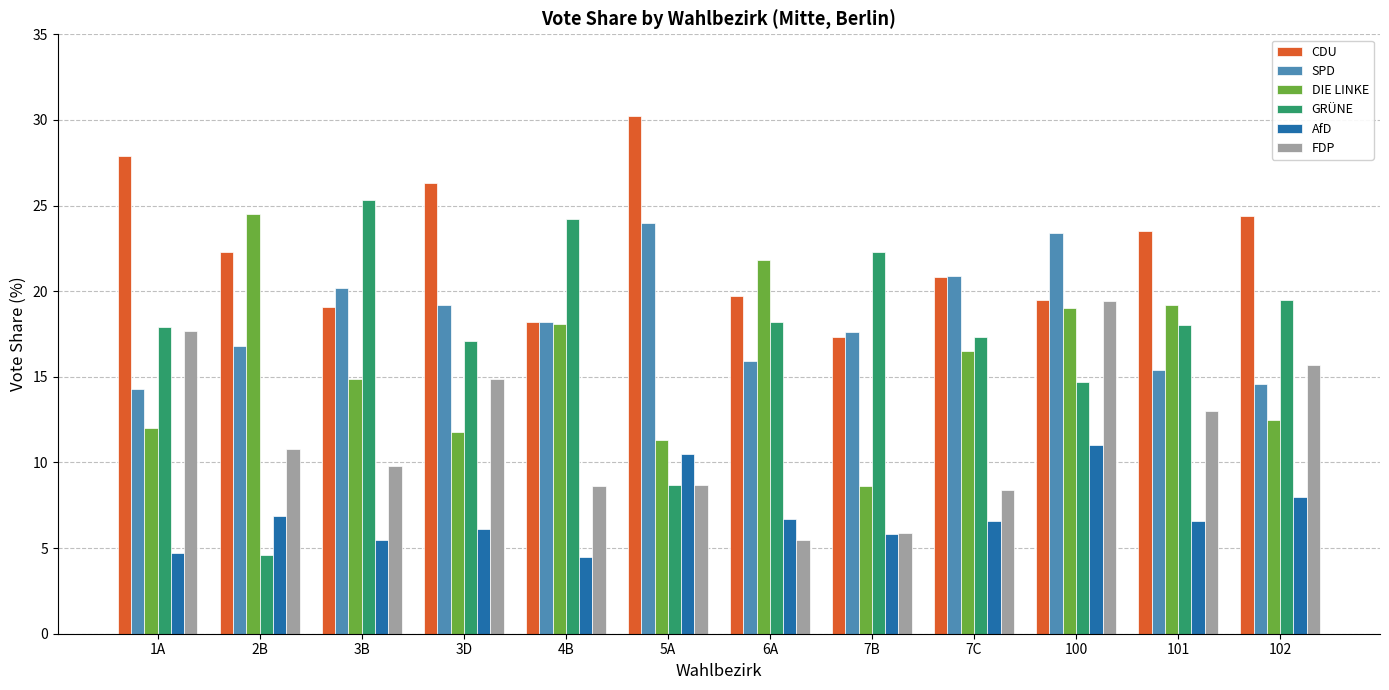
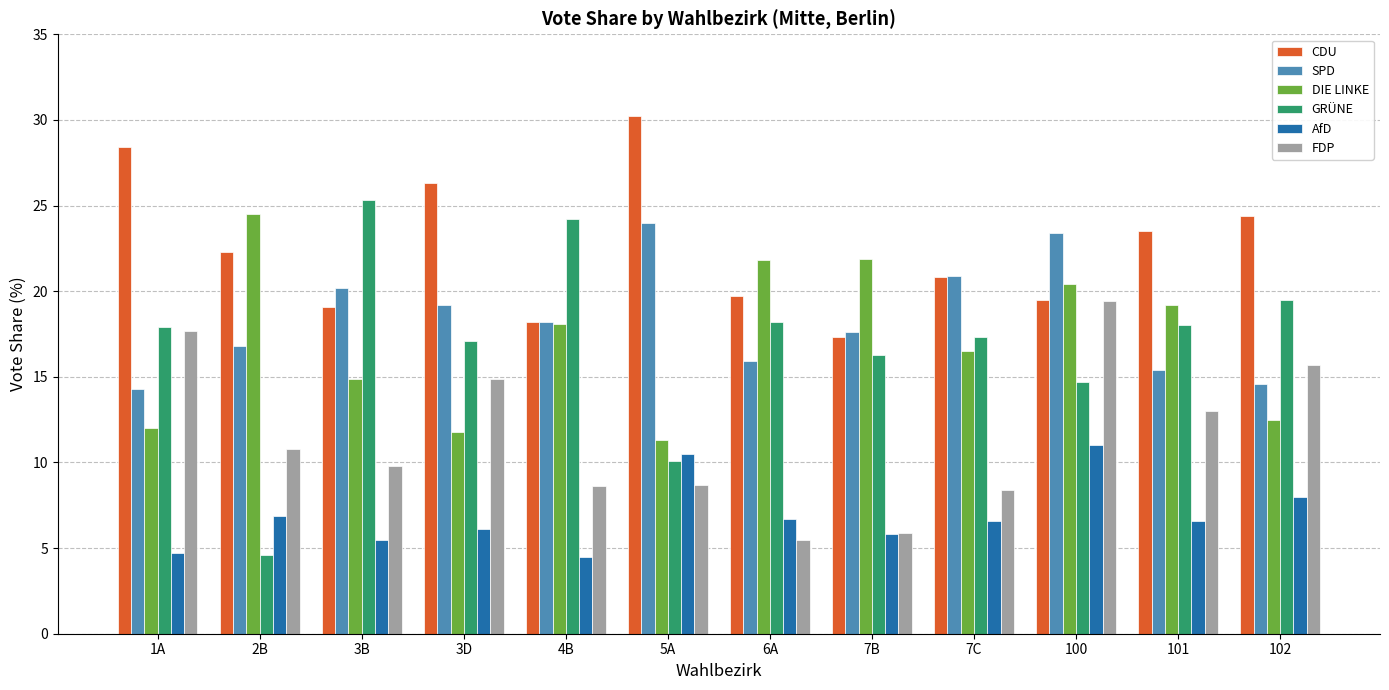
CDU, 1A: 27.9 -> 28.4
GRÜNE, 5A: 8.7 -> 10.1
DIE LINKE, 7B: 8.6 -> 21.9
GRÜNE, 7B: 22.3 -> 16.3
DIE LINKE, 100: 19.0 -> 20.4
